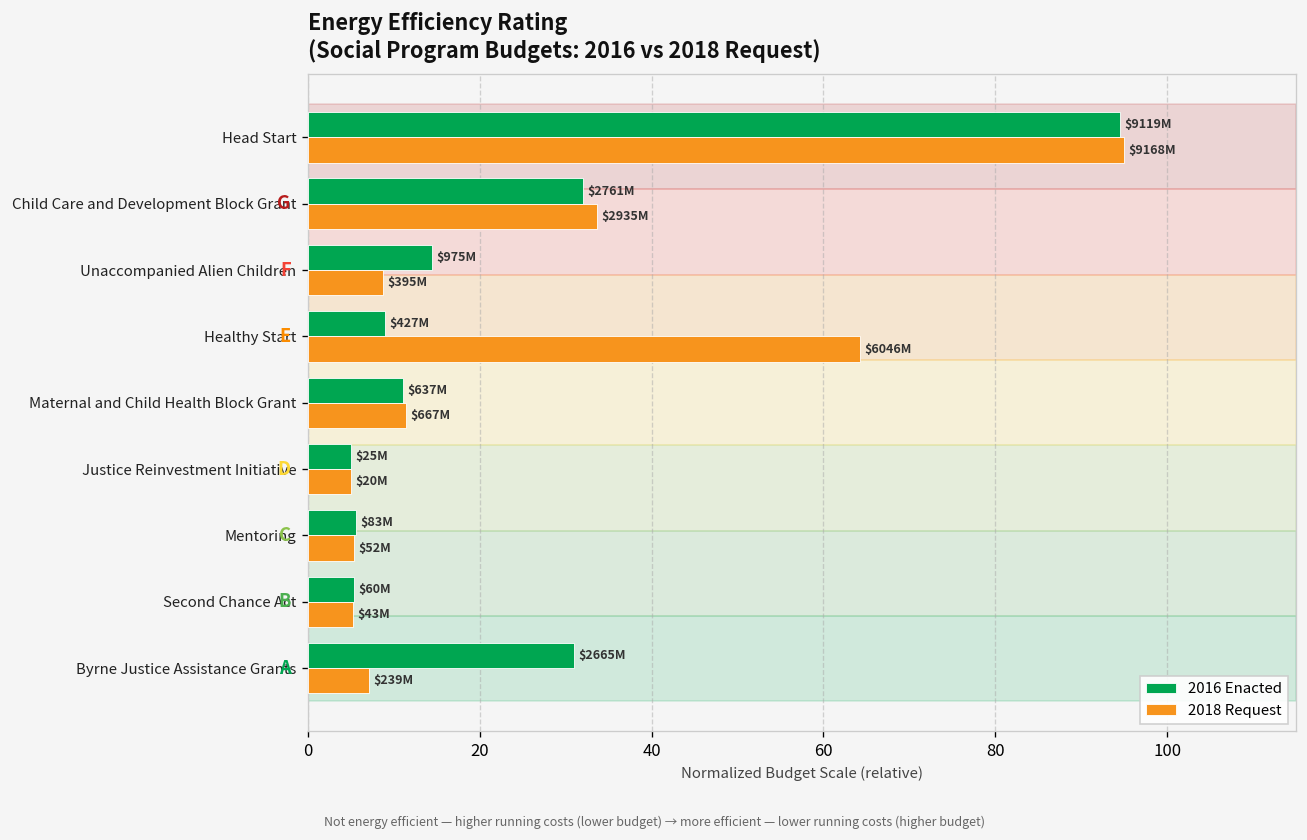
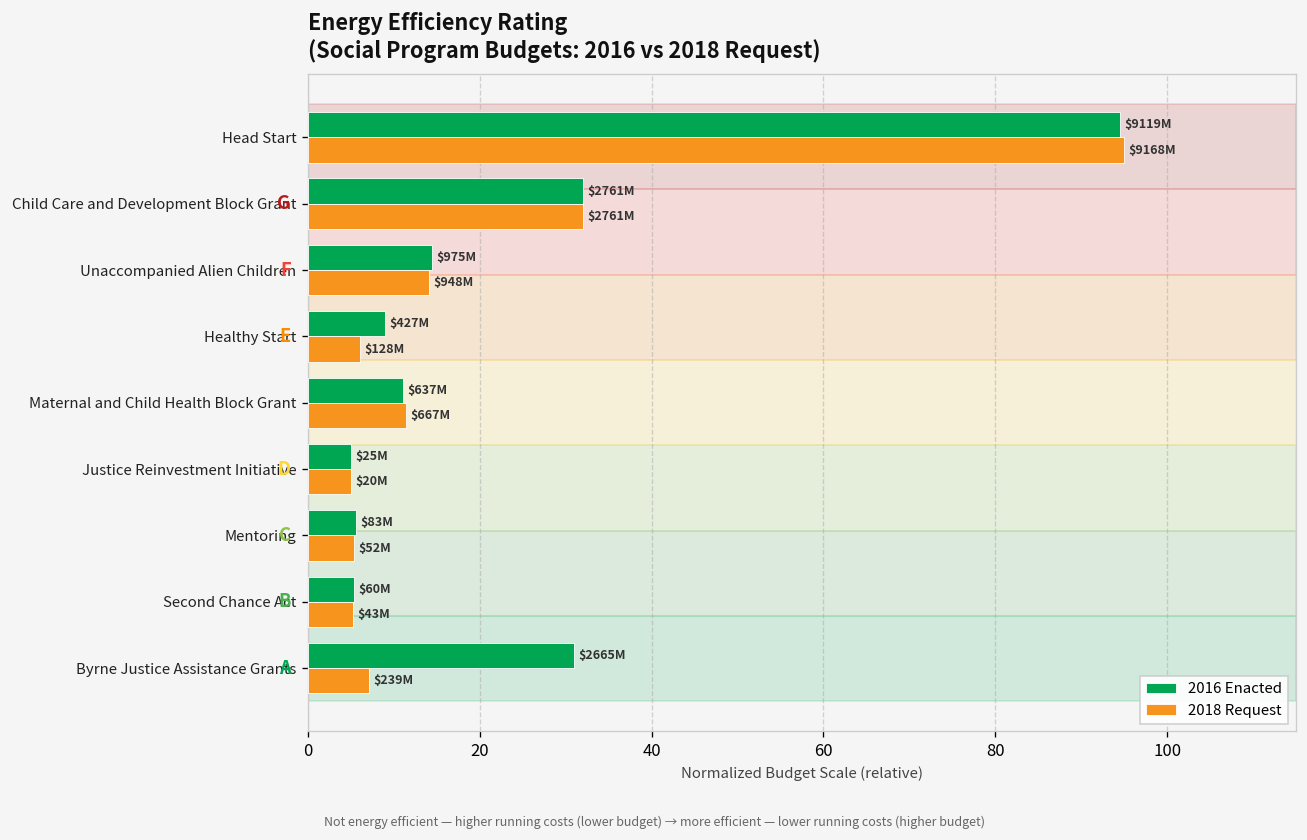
2018 Request, Child Care and Development Block Grant: $2935M -> $2761M
2018 Request, Unaccompanied Alien Children: $395M -> $948M
2018 Request, Healthy Start: $6046M -> $128M
